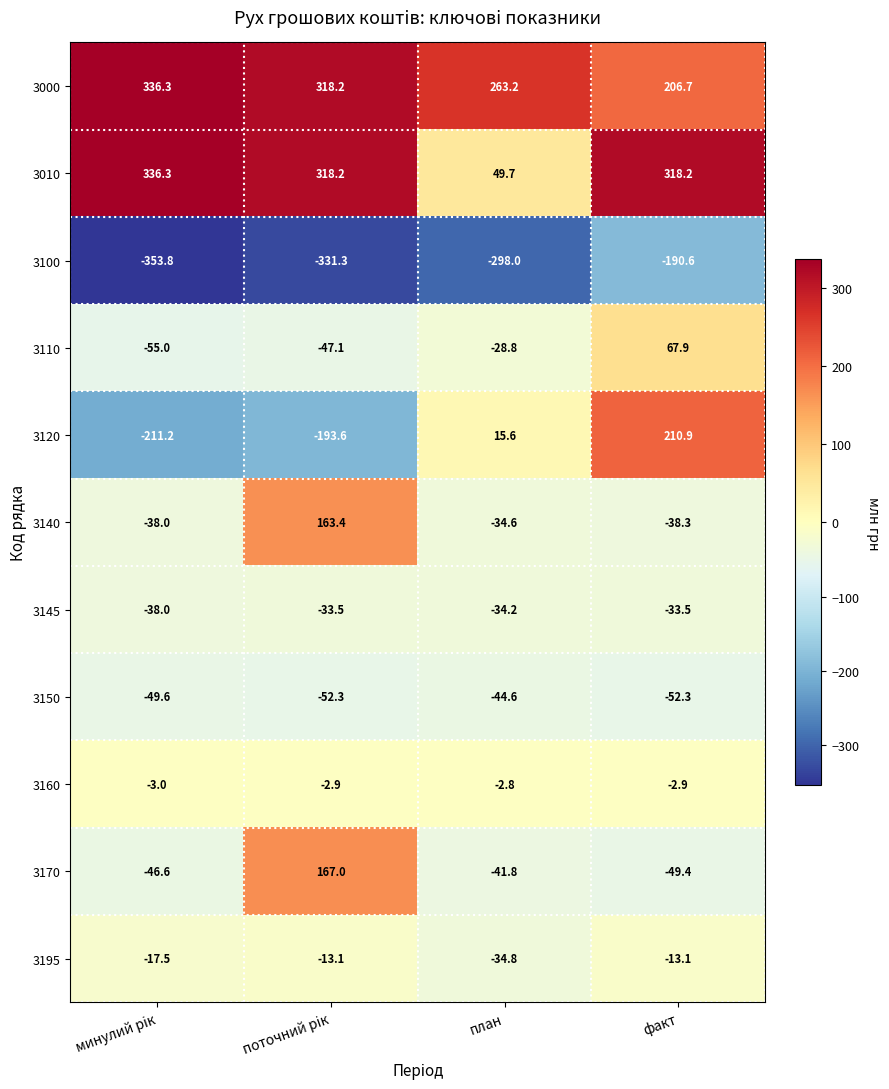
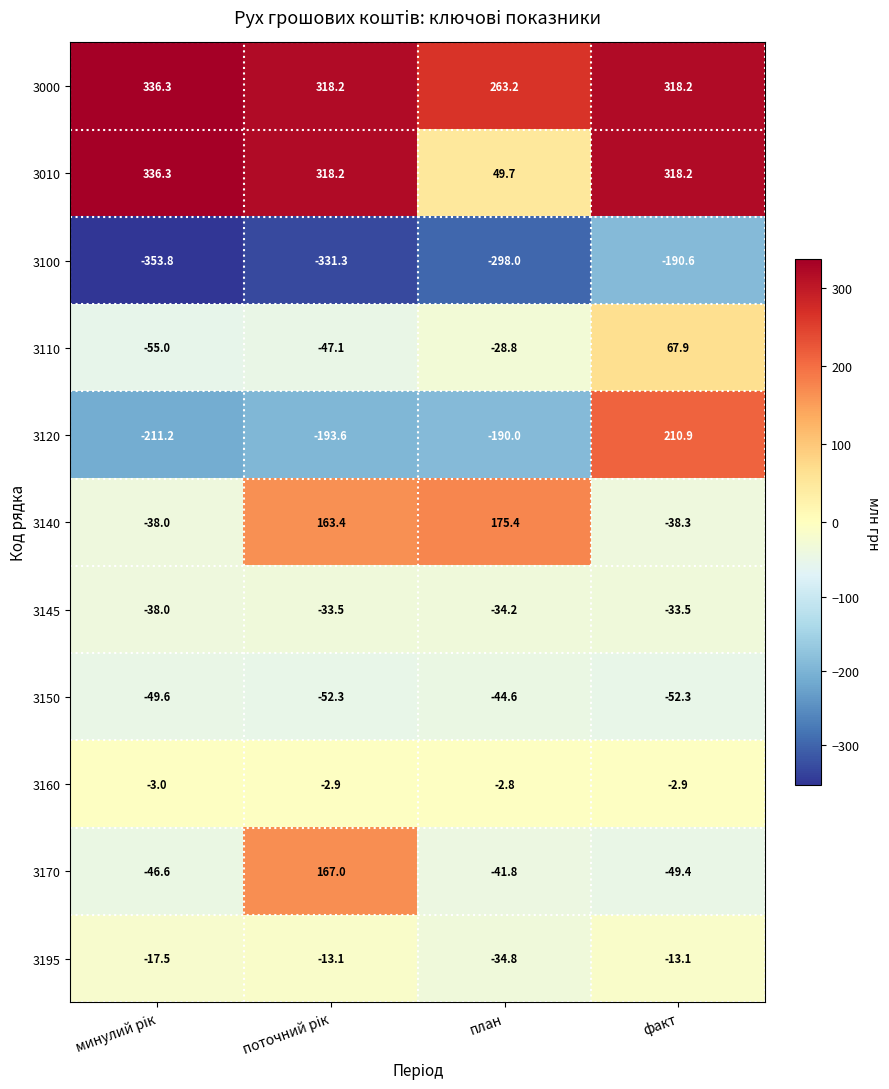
3000, факт: 206.7 -> 318.2
3120, план: 15.6 -> -190.0
3140, план: -34.6 -> 175.4
